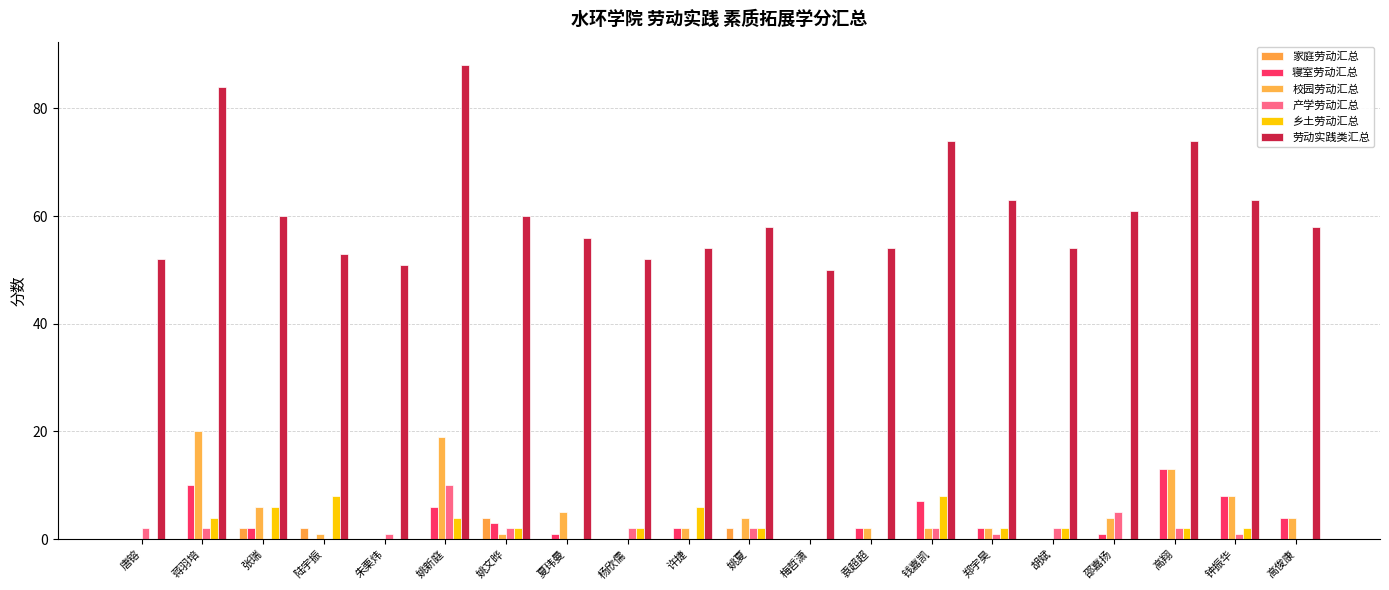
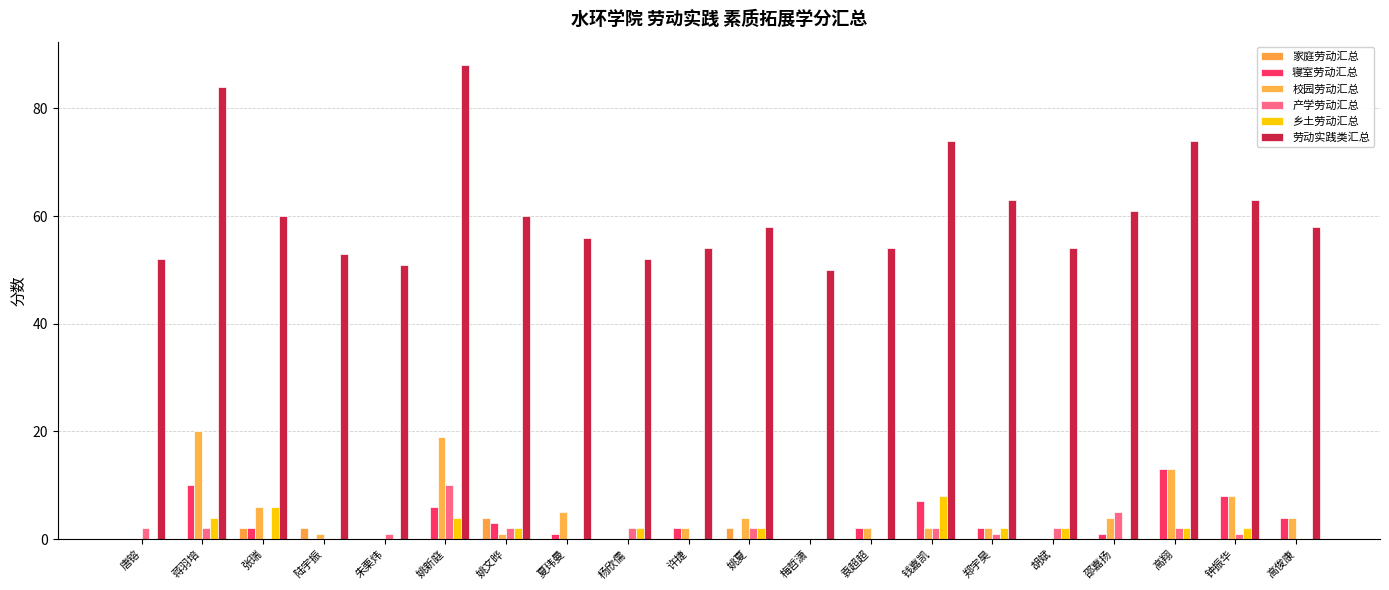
乡土劳动汇总, 陆宇振: 8 -> 0
乡土劳动汇总, 许捷: 6 -> 0
